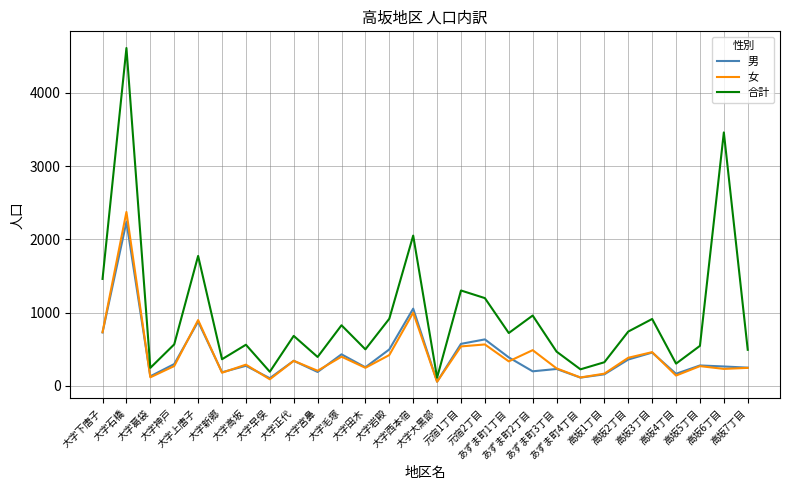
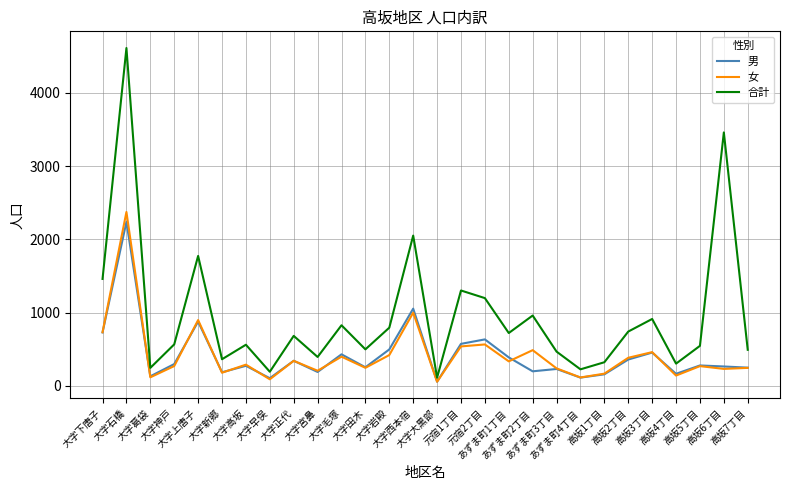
合計, 大字岩殿: 900 -> 800
